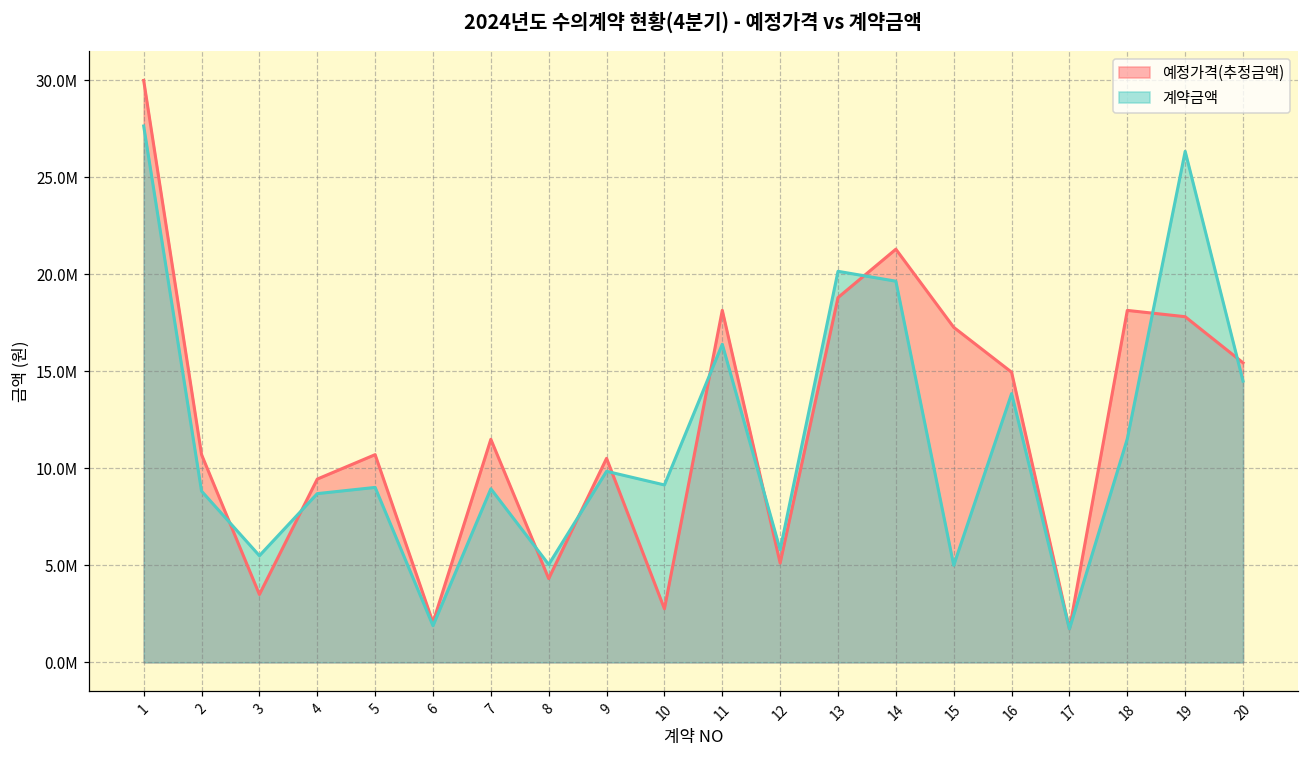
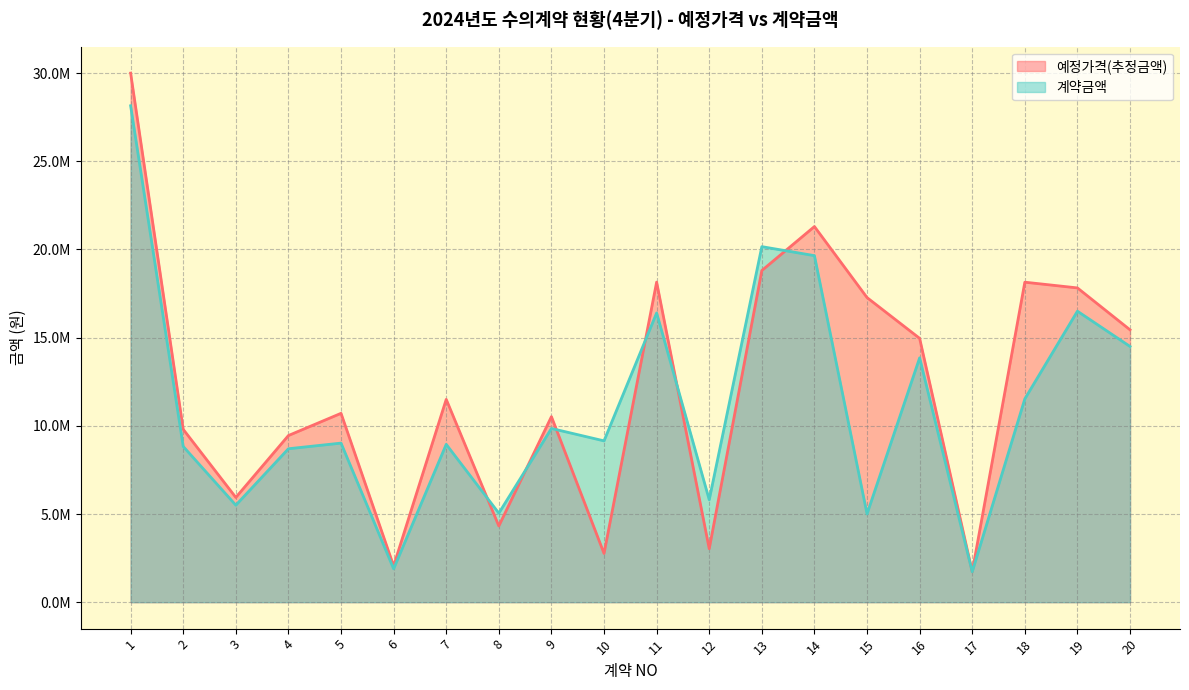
계약금액, 1: 27700000 -> 28100000
예정가격(추정금액), 2: 10700000 -> 9800000
예정가격(추정금액), 3: 3500000 -> 5900000
예정가격(추정금액), 12: 5100000 -> 3000000
계약금액, 19: 26300000 -> 16500000
